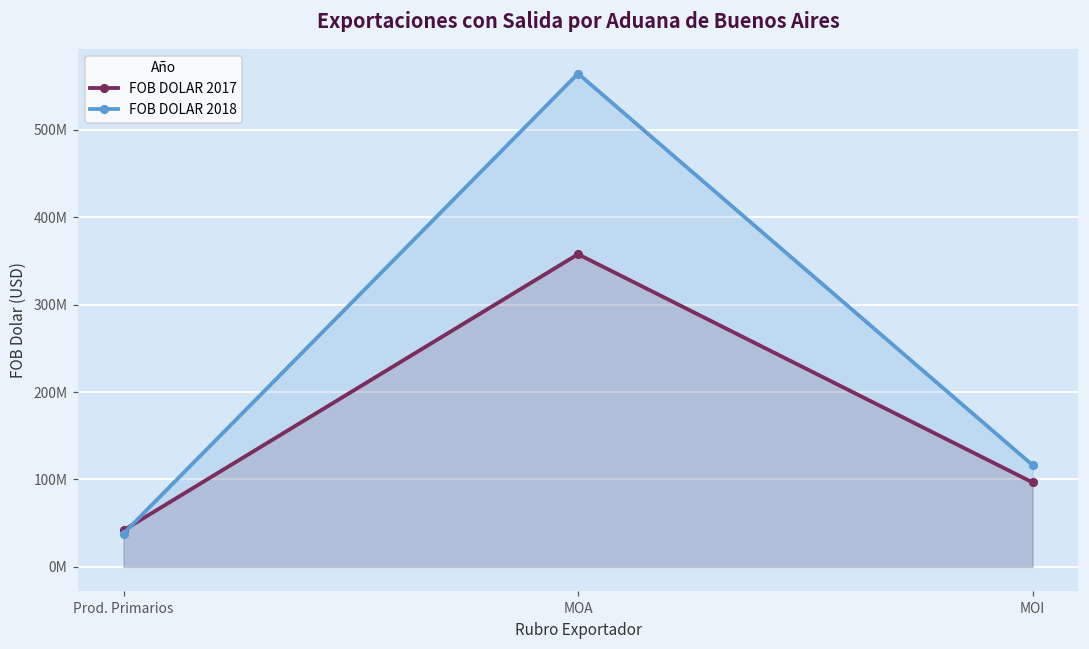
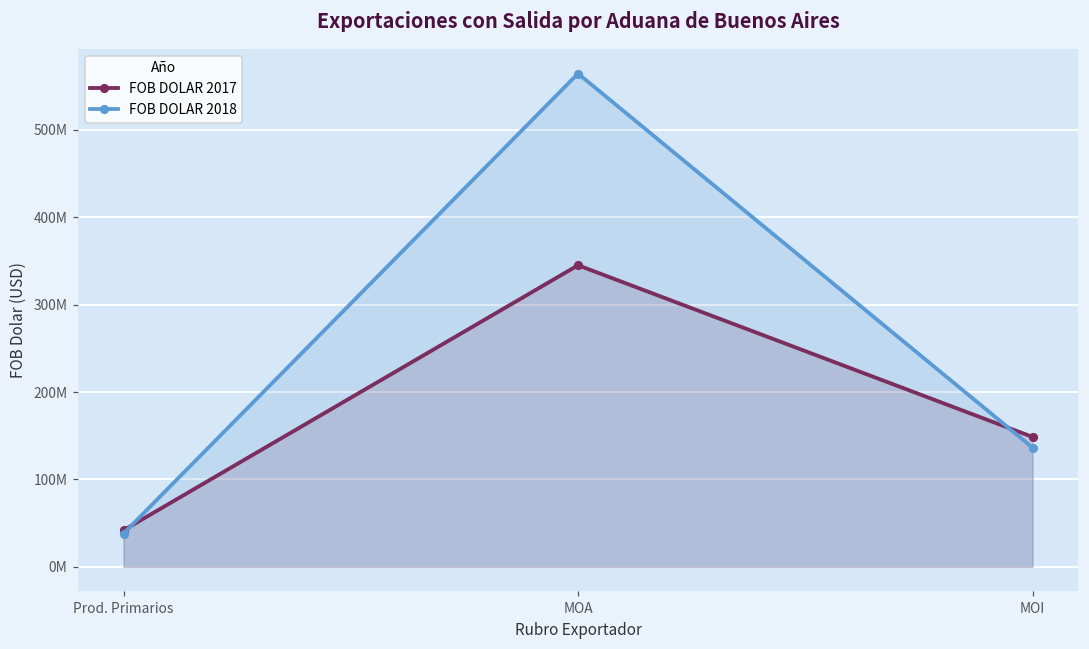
FOB DOLAR 2017, MOA: 360000000 -> 350000000
FOB DOLAR 2017, MOI: 100000000 -> 150000000
FOB DOLAR 2018, MOI: 120000000 -> 140000000
